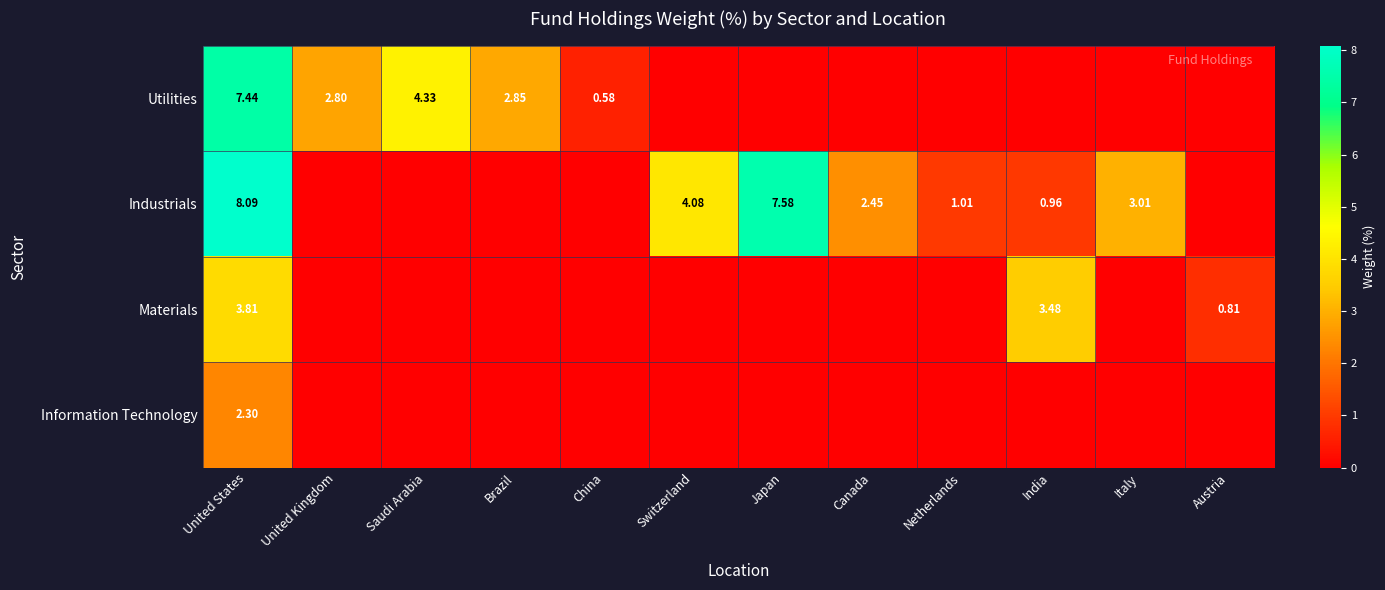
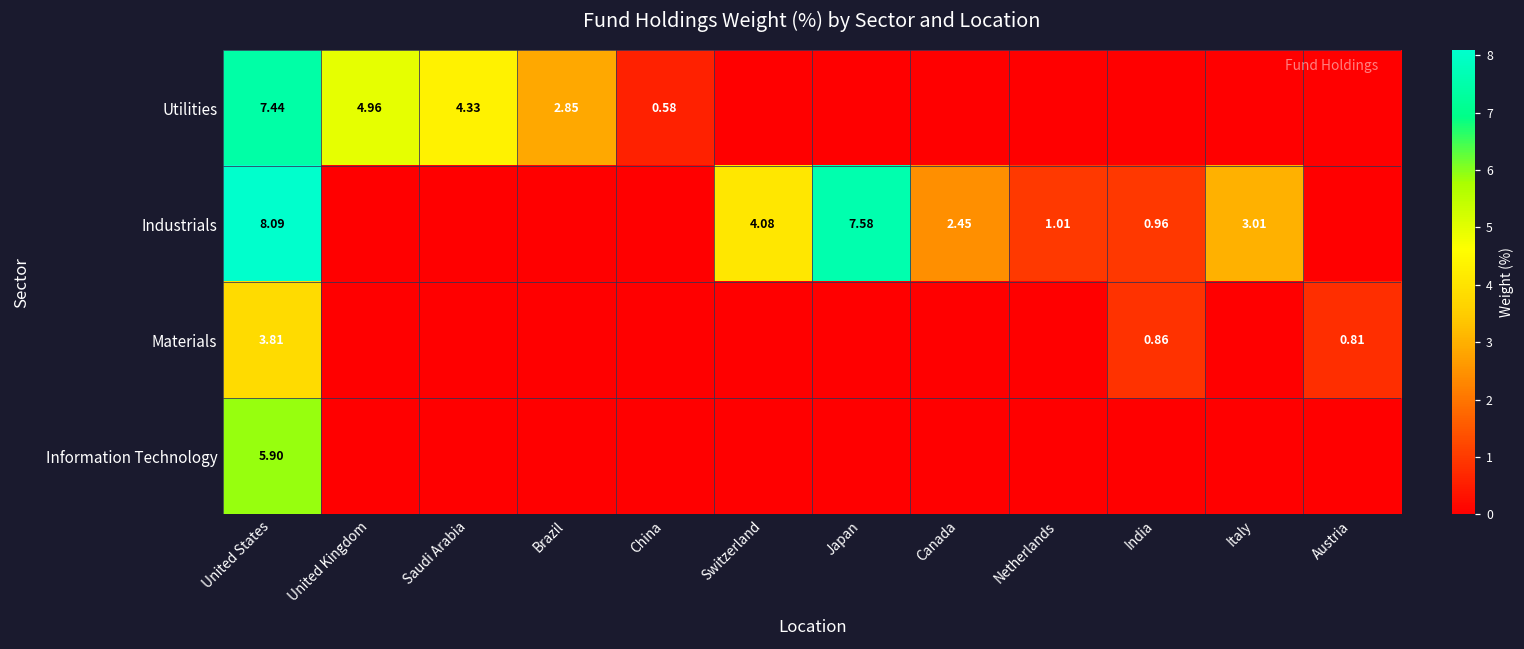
Utilities, United Kingdom: 2.80 -> 4.96
Materials, India: 3.48 -> 0.86
Information Technology, United States: 2.30 -> 5.90
